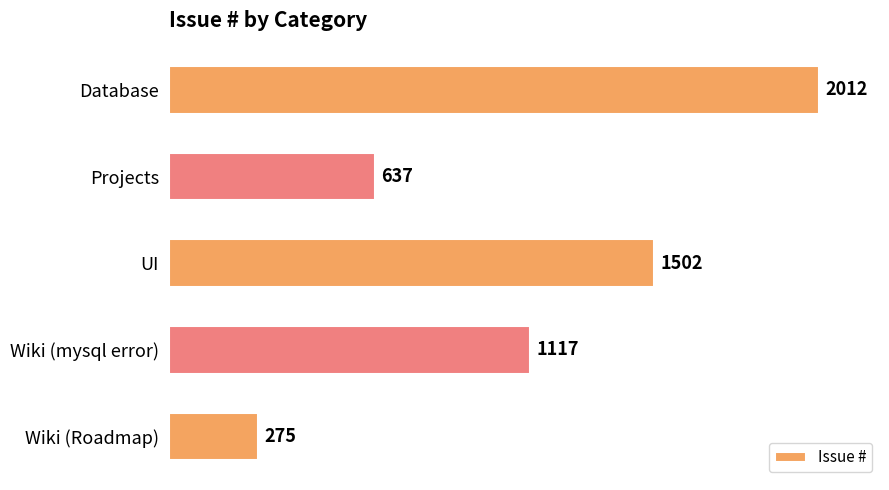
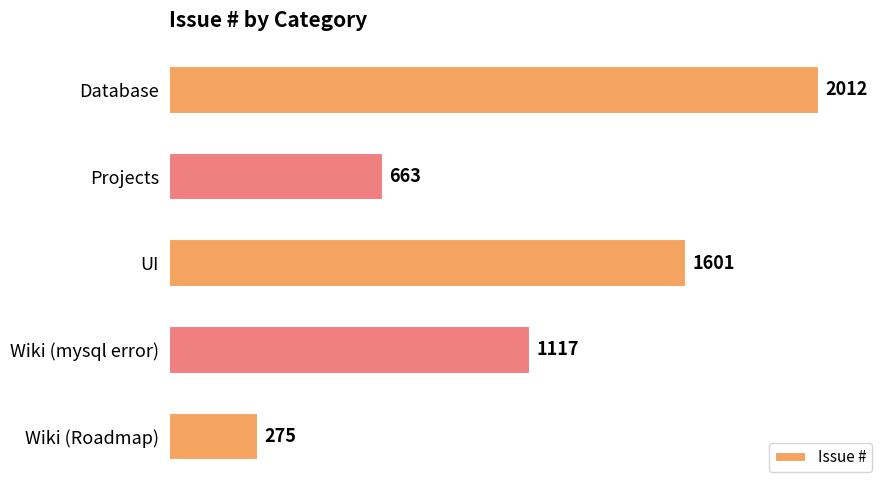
Projects: 637 -> 663
UI: 1502 -> 1601
